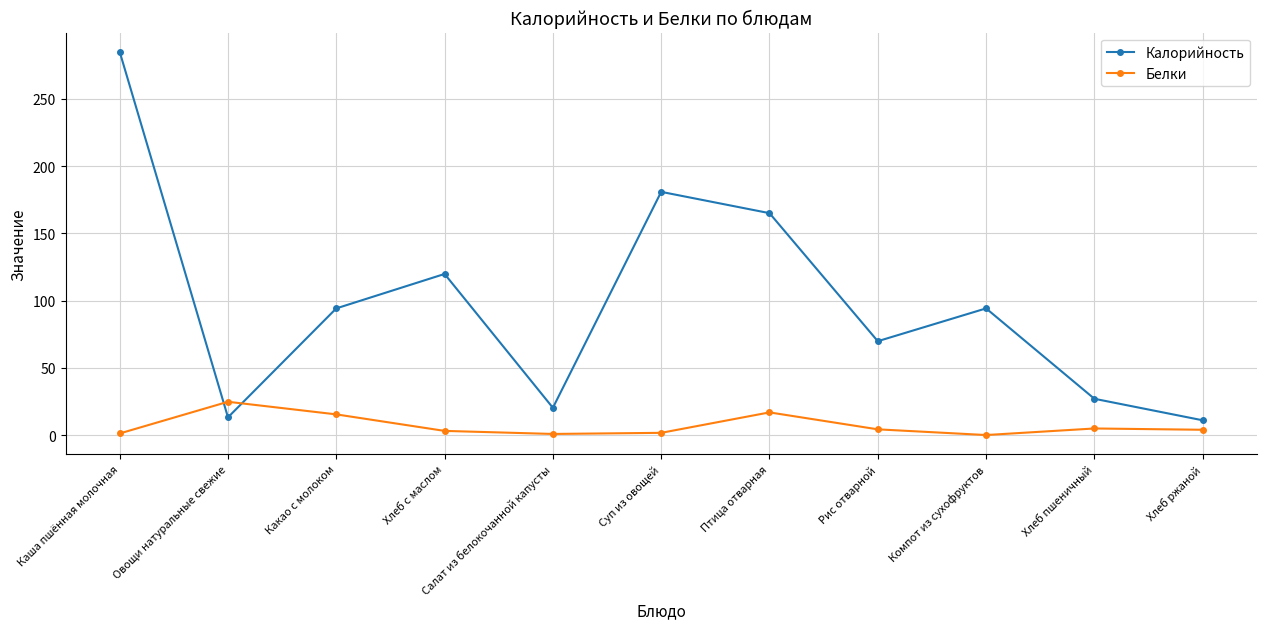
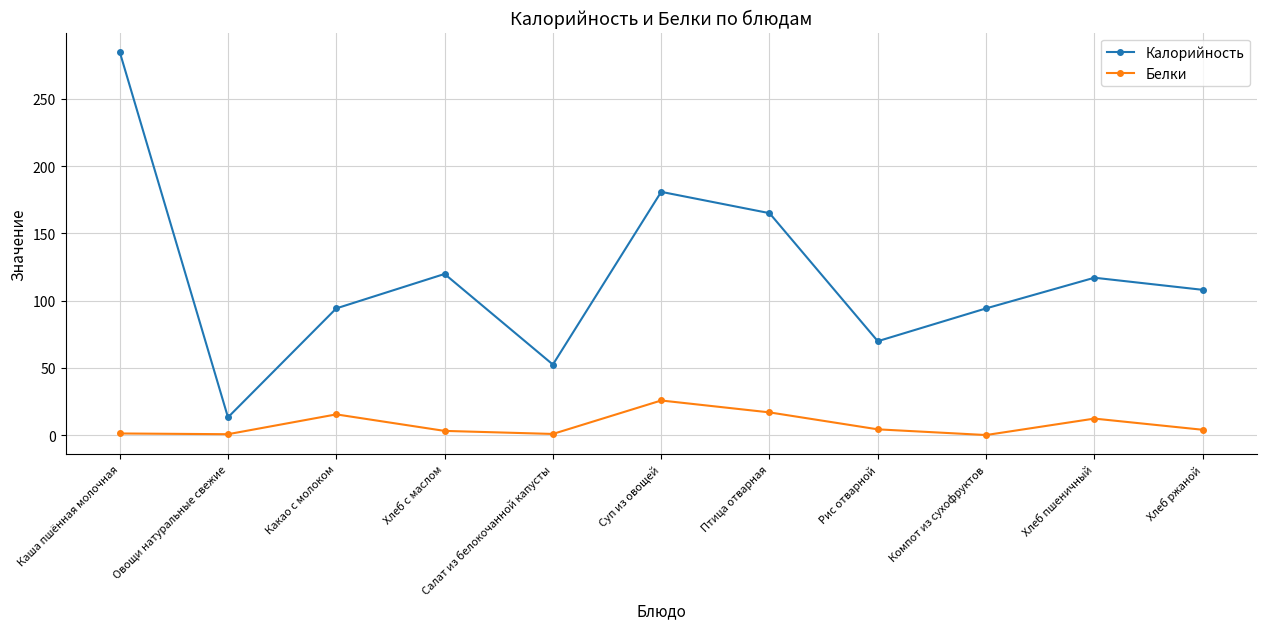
Белки, Овощи натуральные свежие: 25 -> 1
Калорийность, Салат из белокочанной капусты: 20 -> 52
Белки, Суп из овощей: 2 -> 26
Калорийность, Хлеб пшеничный: 27 -> 117
Белки, Хлеб пшеничный: 5 -> 12
Калорийность, Хлеб ржаной: 11 -> 108
